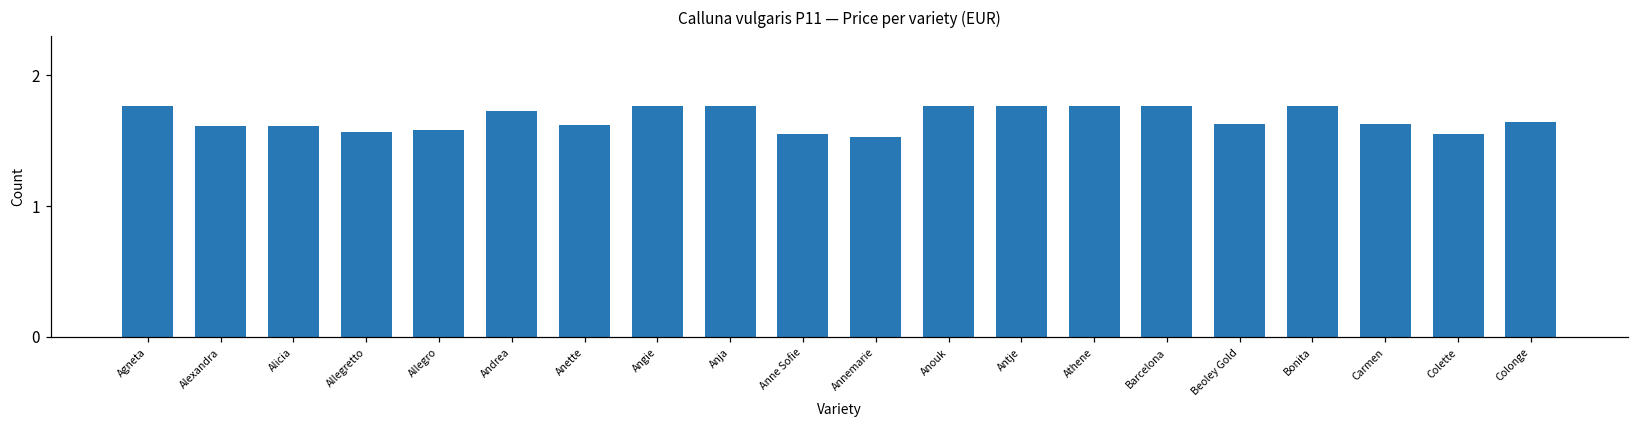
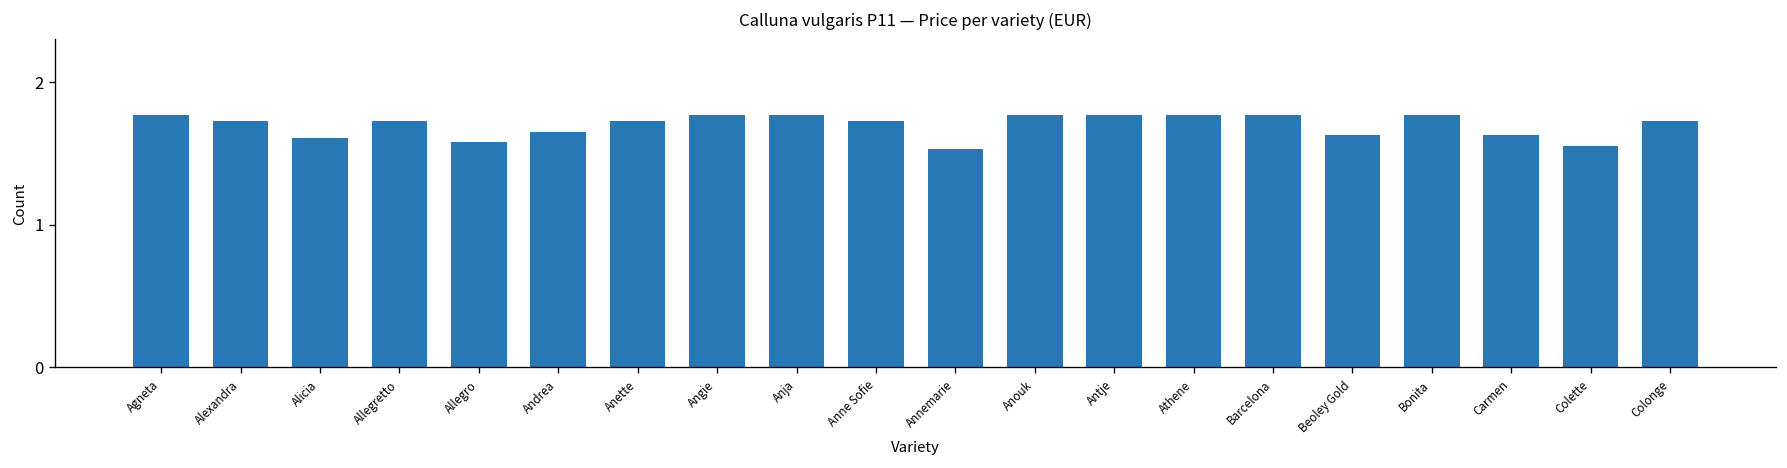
Alexandra: 1.61 -> 1.73
Allegretto: 1.57 -> 1.73
Andrea: 1.73 -> 1.65
Anette: 1.62 -> 1.73
Anne Sofie: 1.55 -> 1.73
Colonge: 1.64 -> 1.73
